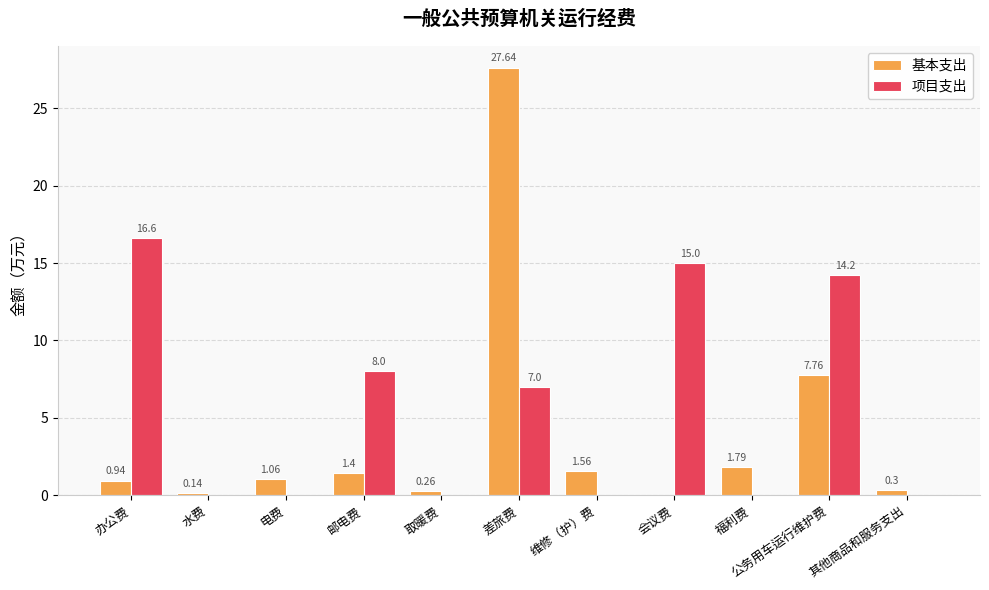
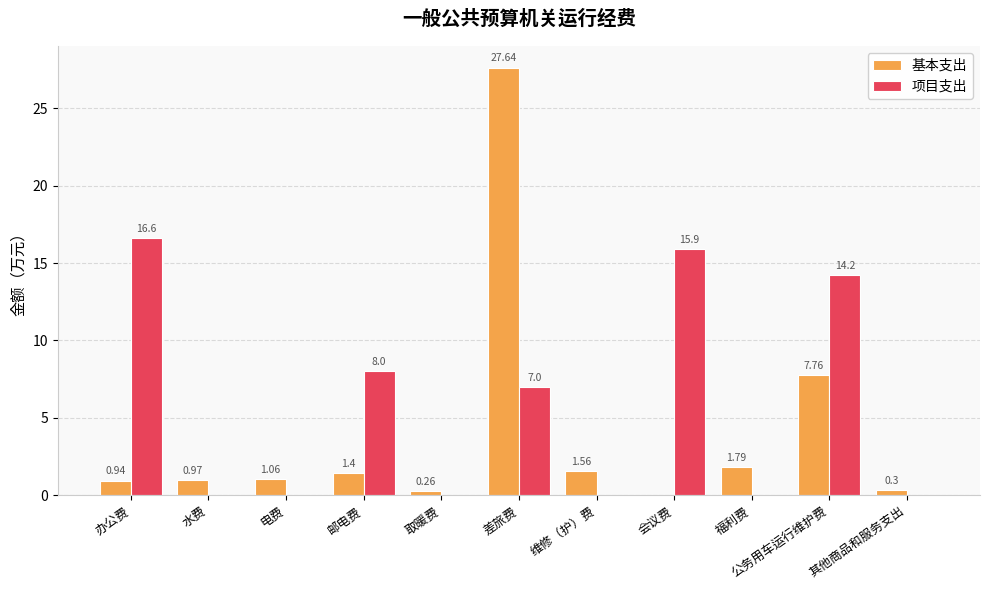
基本支出, 水费: 0.14 -> 0.97
项目支出, 会议费: 15.0 -> 15.9
